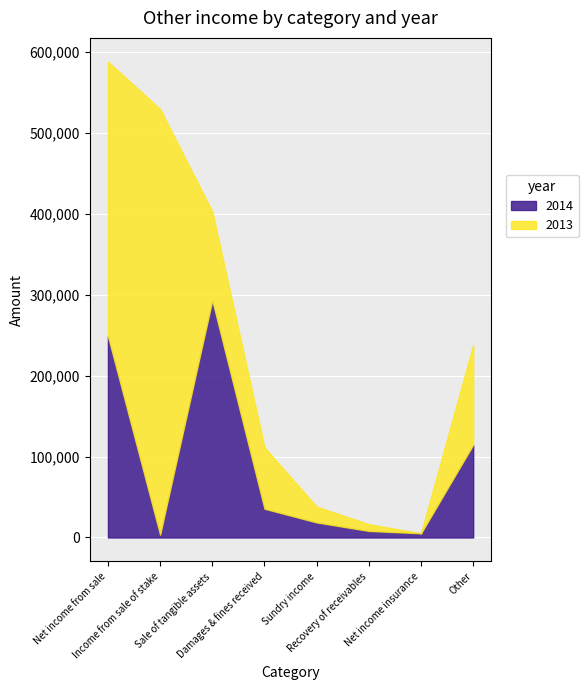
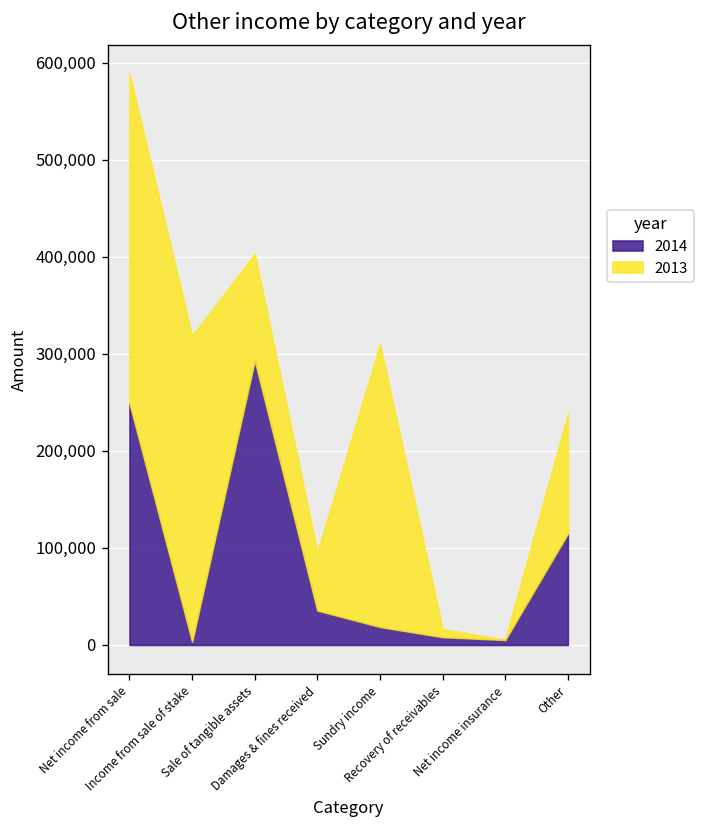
2013, Income from sale of stake: 530,000 -> 310,000
2013, Damages & fines received: 80,000 -> 60,000
2013, Sundry income: 20,000 -> 290,000
